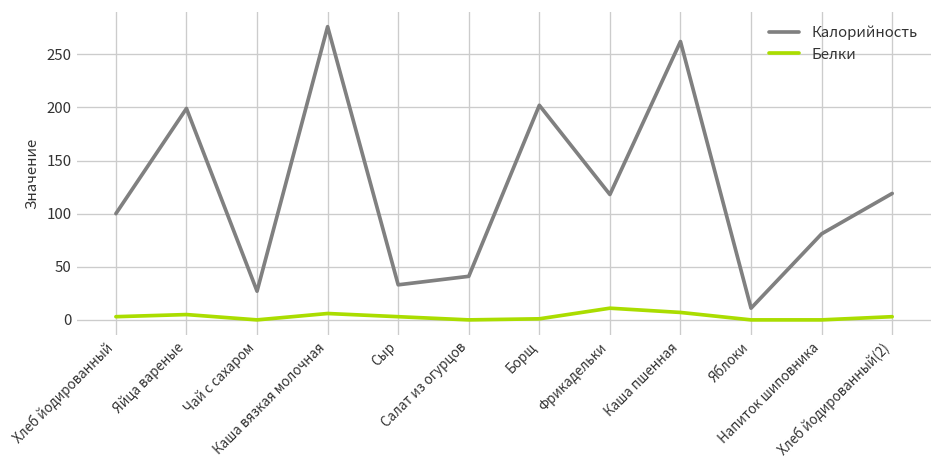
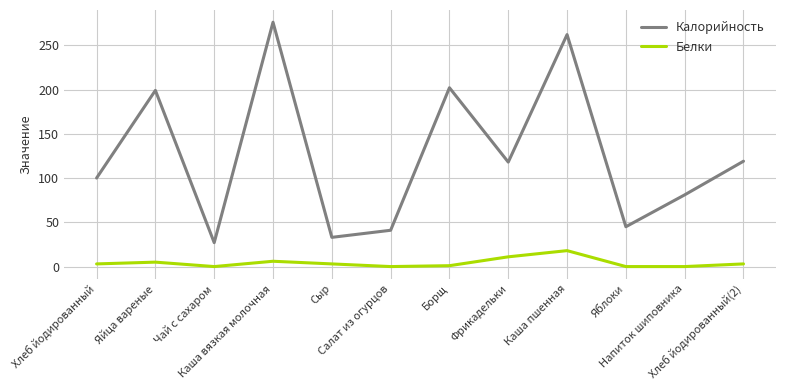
Белки, Каша пшенная: 10 -> 20
Калорийность, Яблоки: 10 -> 50
